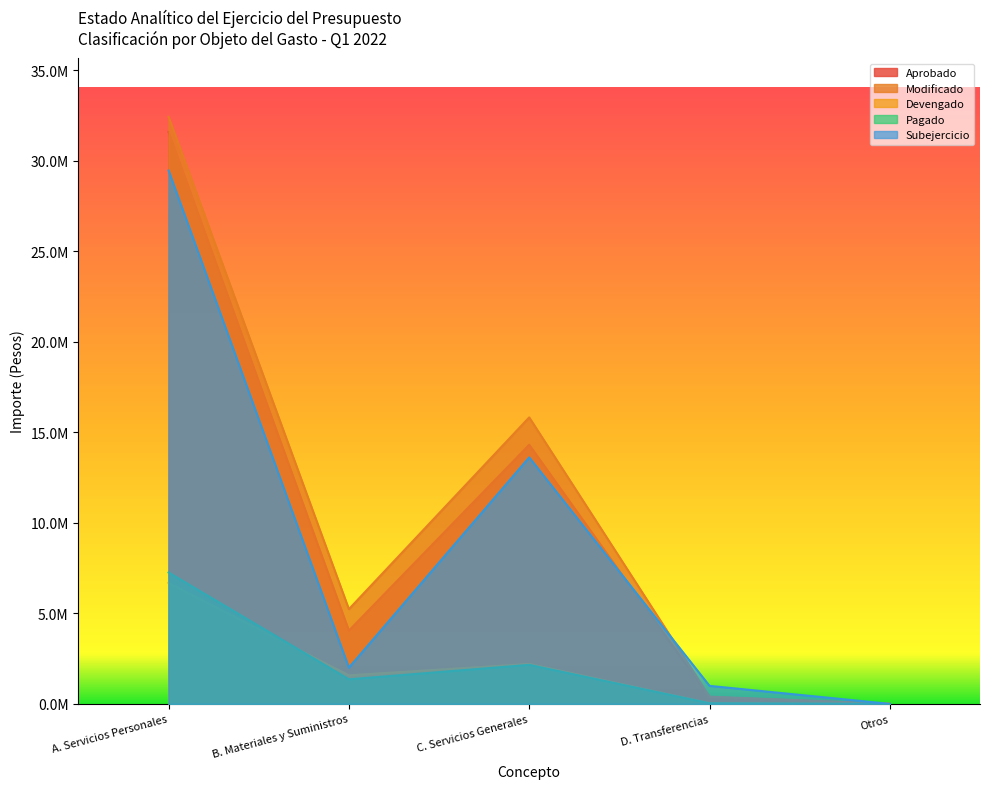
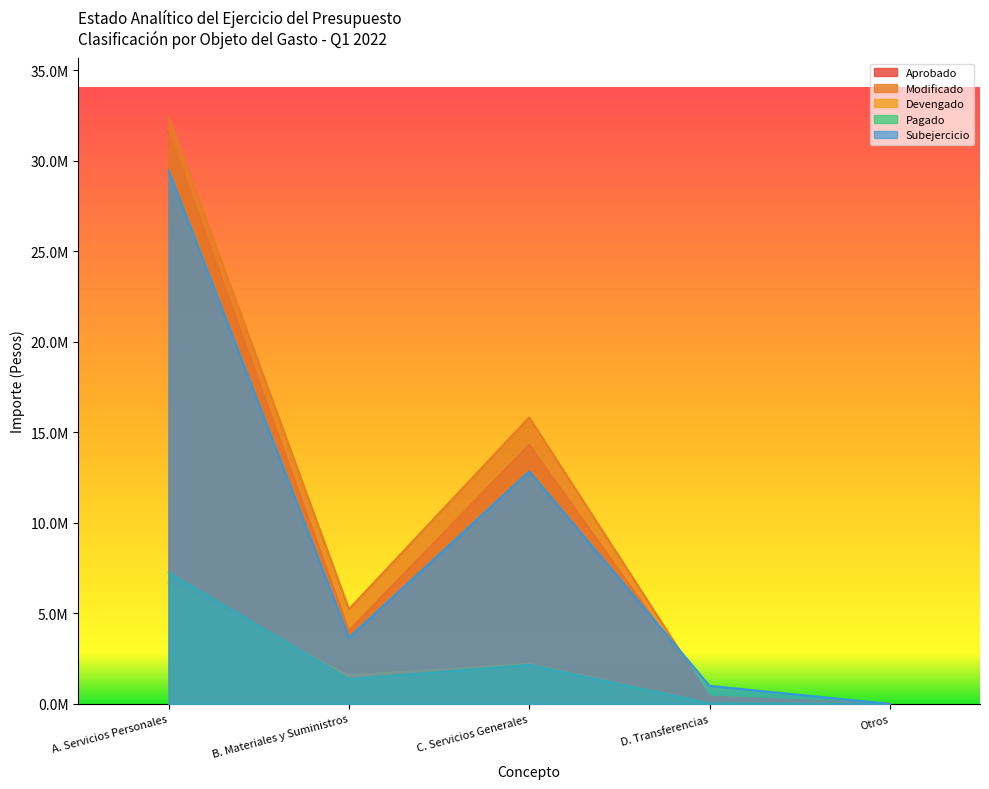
Subejercicio, B. Materiales y Suministros: 2000000 -> 3700000
Subejercicio, C. Servicios Generales: 13600000 -> 12800000
